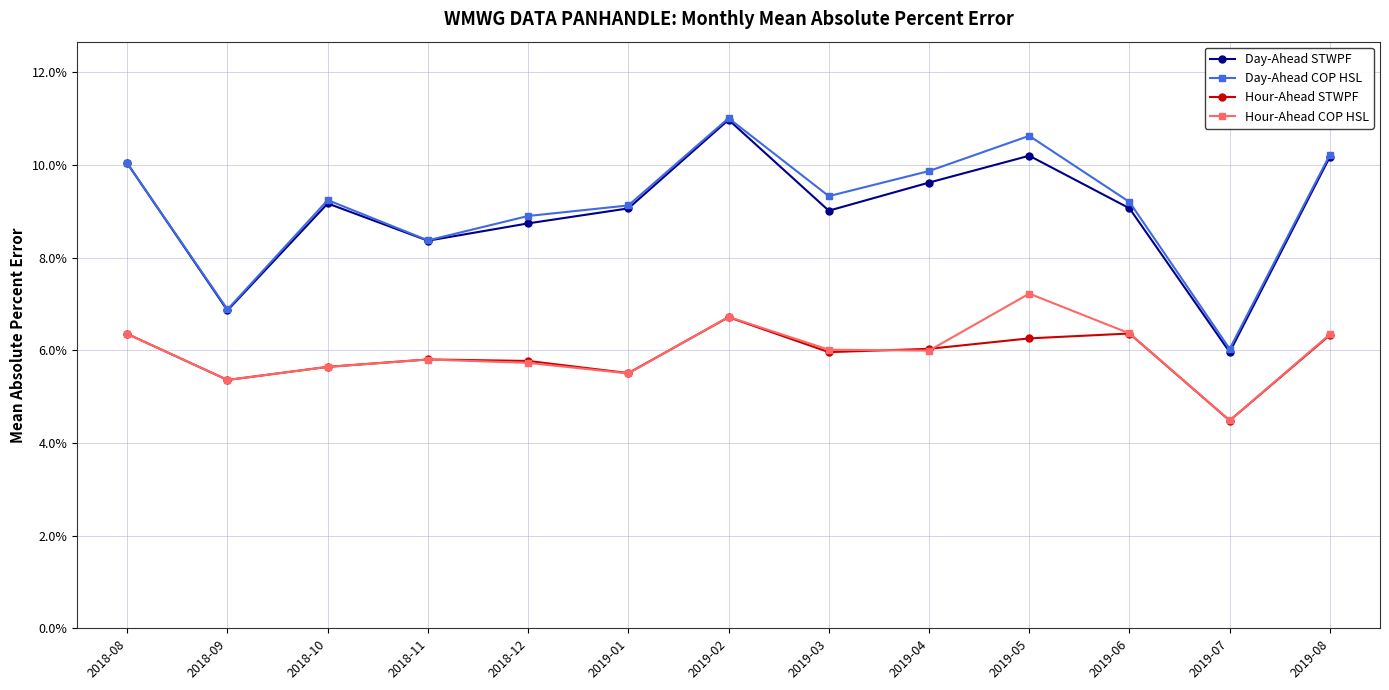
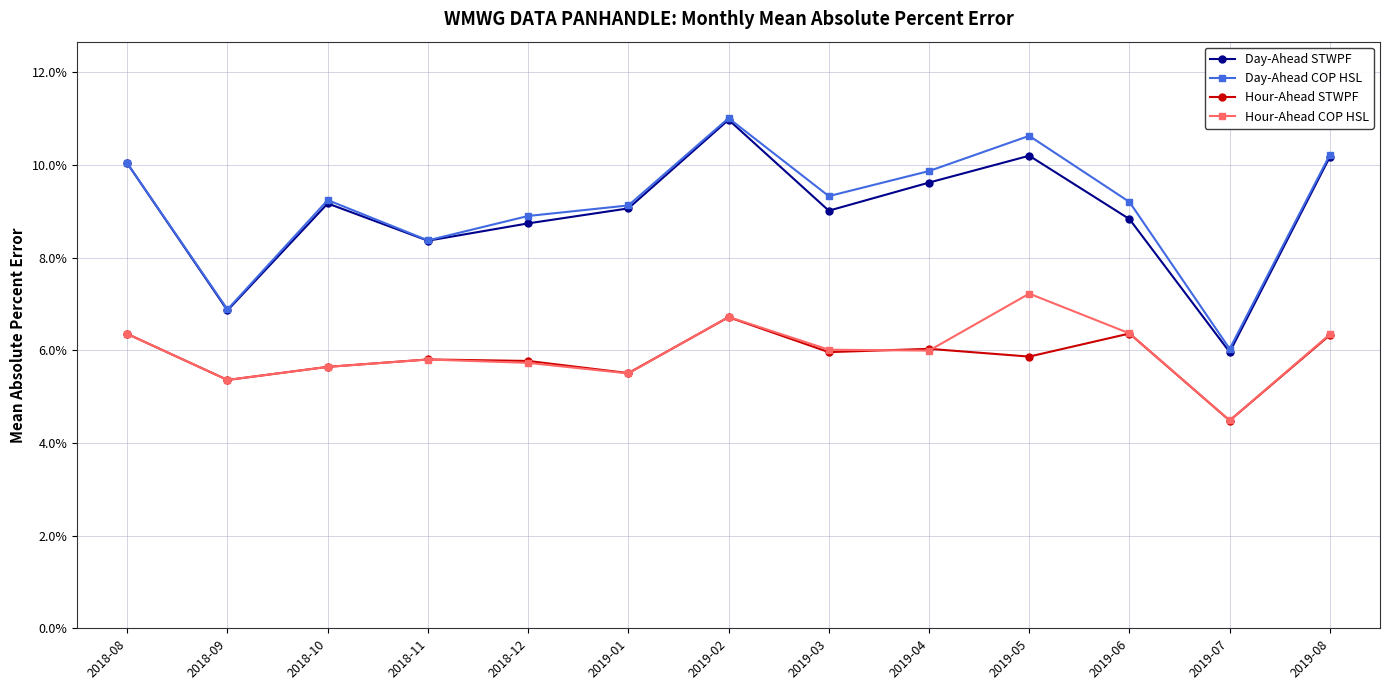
Hour-Ahead STWPF, 2019-05: 6.3% -> 5.9%
Day-Ahead STWPF, 2019-06: 9.1% -> 8.8%
